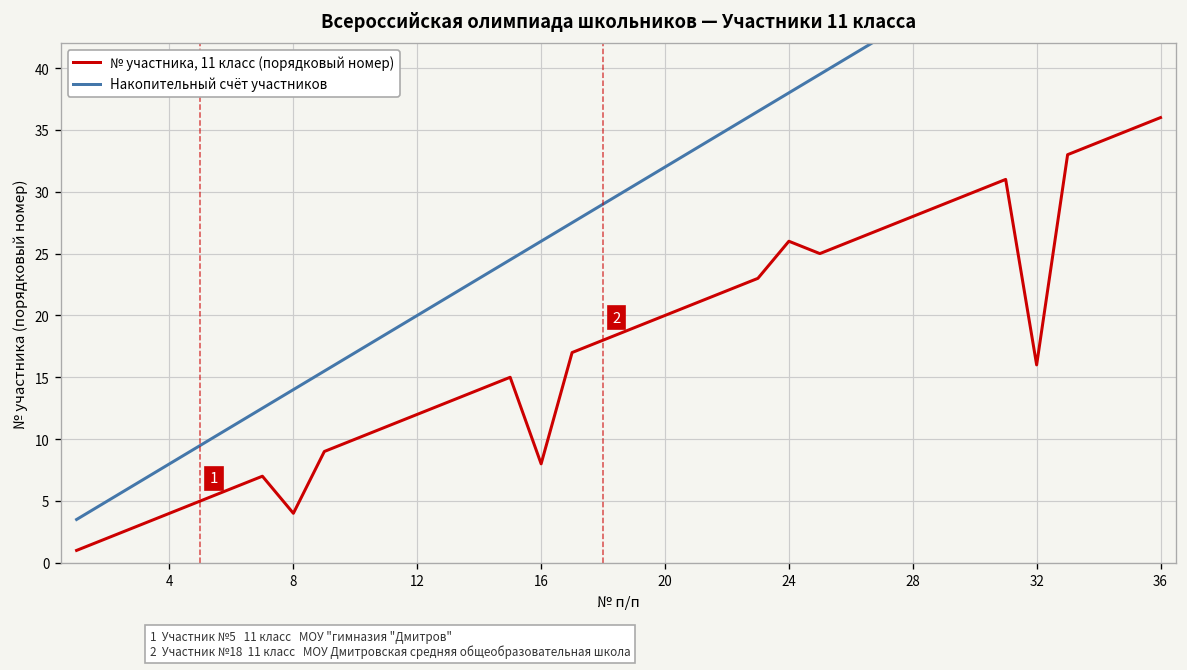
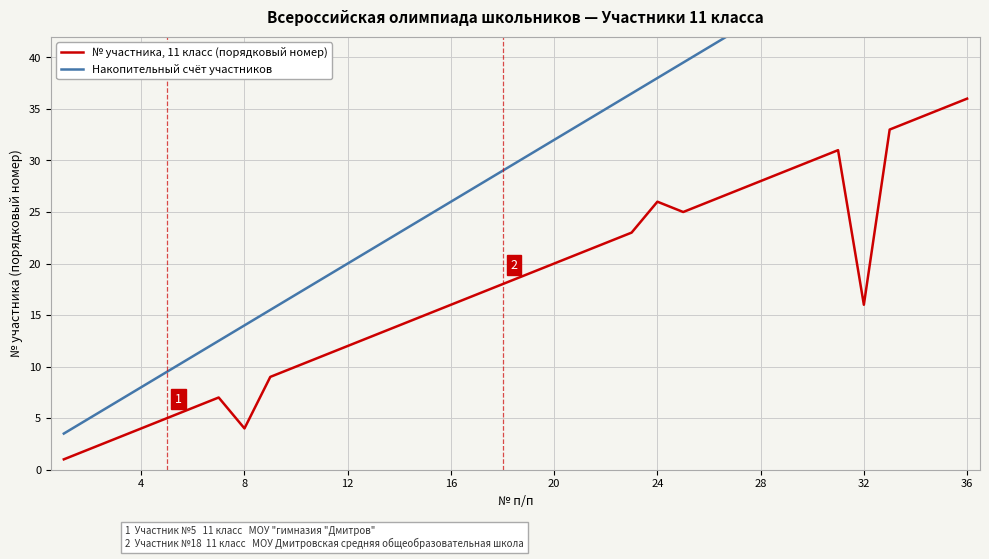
№ участника, 11 класс (порядковый номер), 16: 8 -> 16
